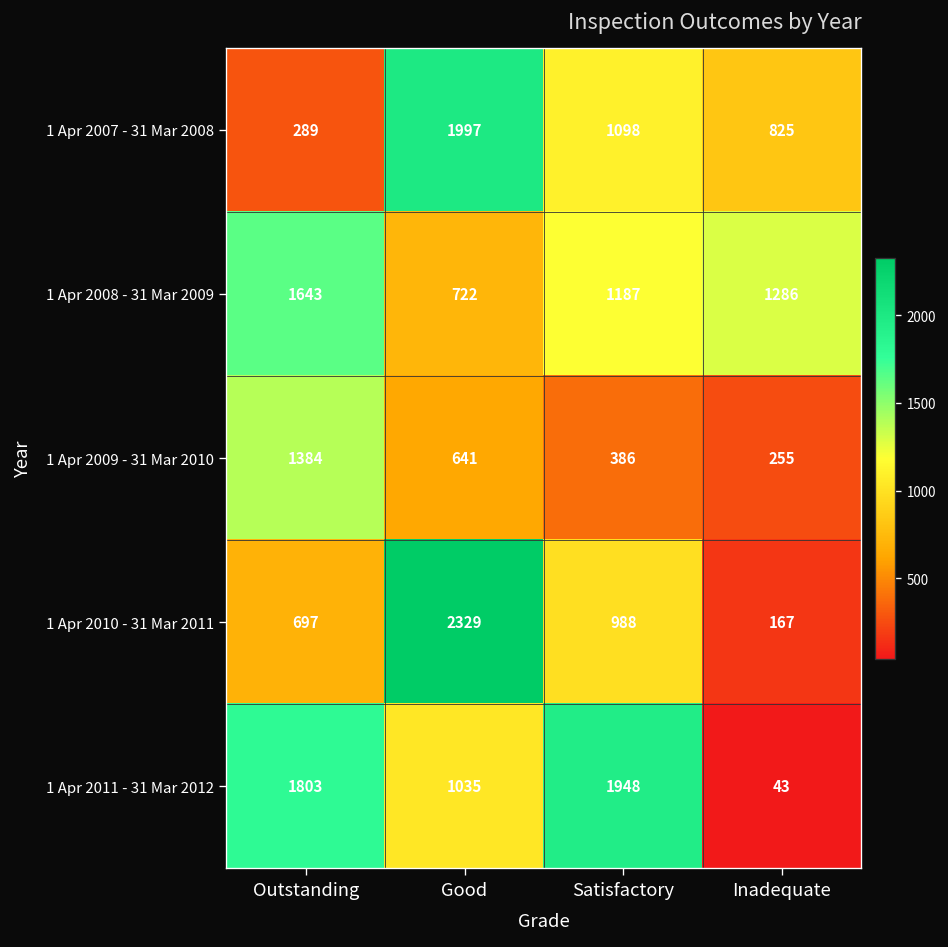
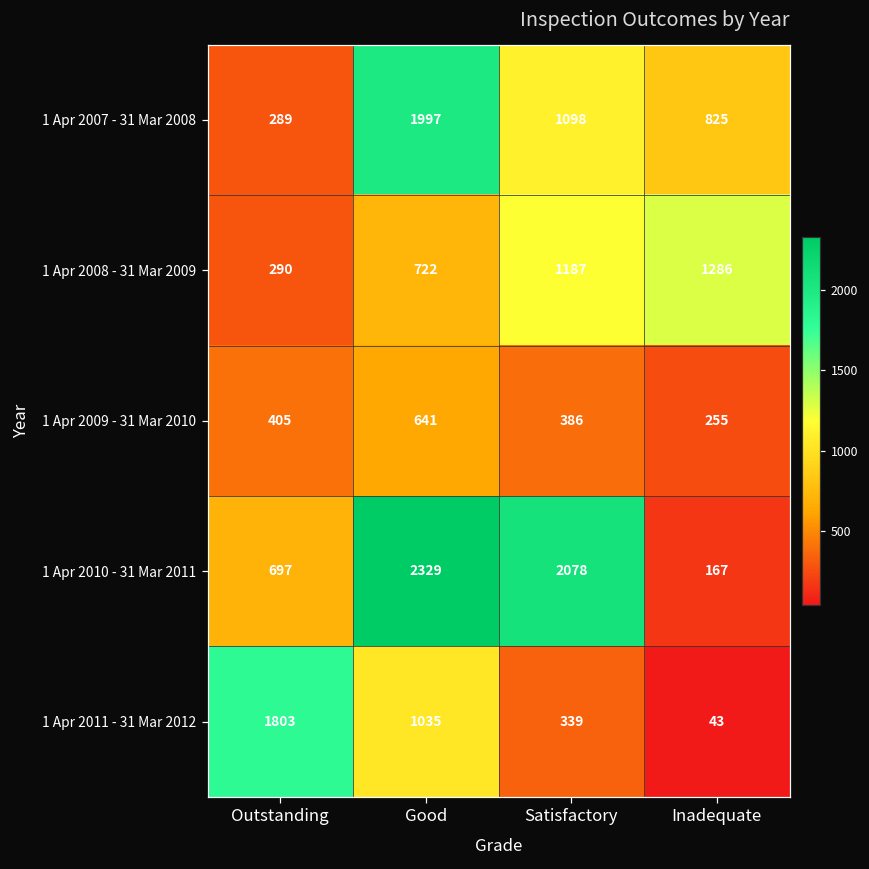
1 Apr 2008 - 31 Mar 2009, Outstanding: 1643 -> 290
1 Apr 2009 - 31 Mar 2010, Outstanding: 1384 -> 405
1 Apr 2010 - 31 Mar 2011, Satisfactory: 988 -> 2078
1 Apr 2011 - 31 Mar 2012, Satisfactory: 1948 -> 339
